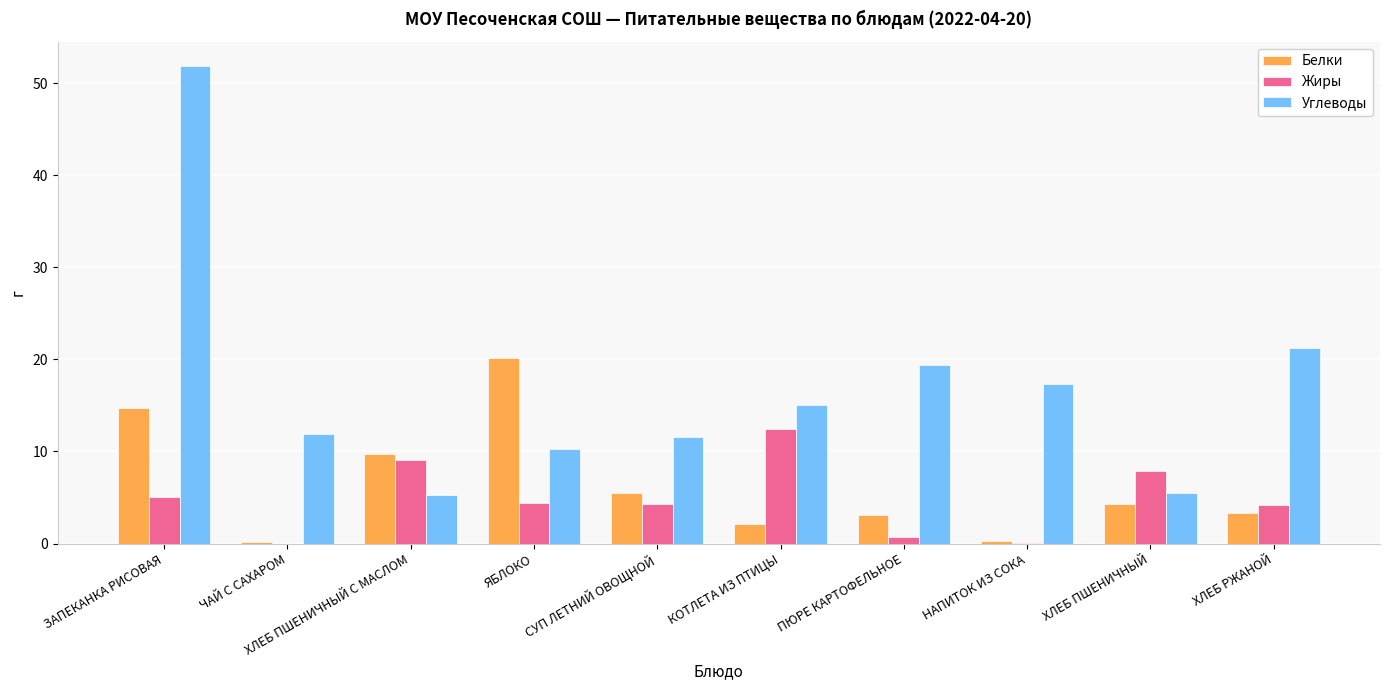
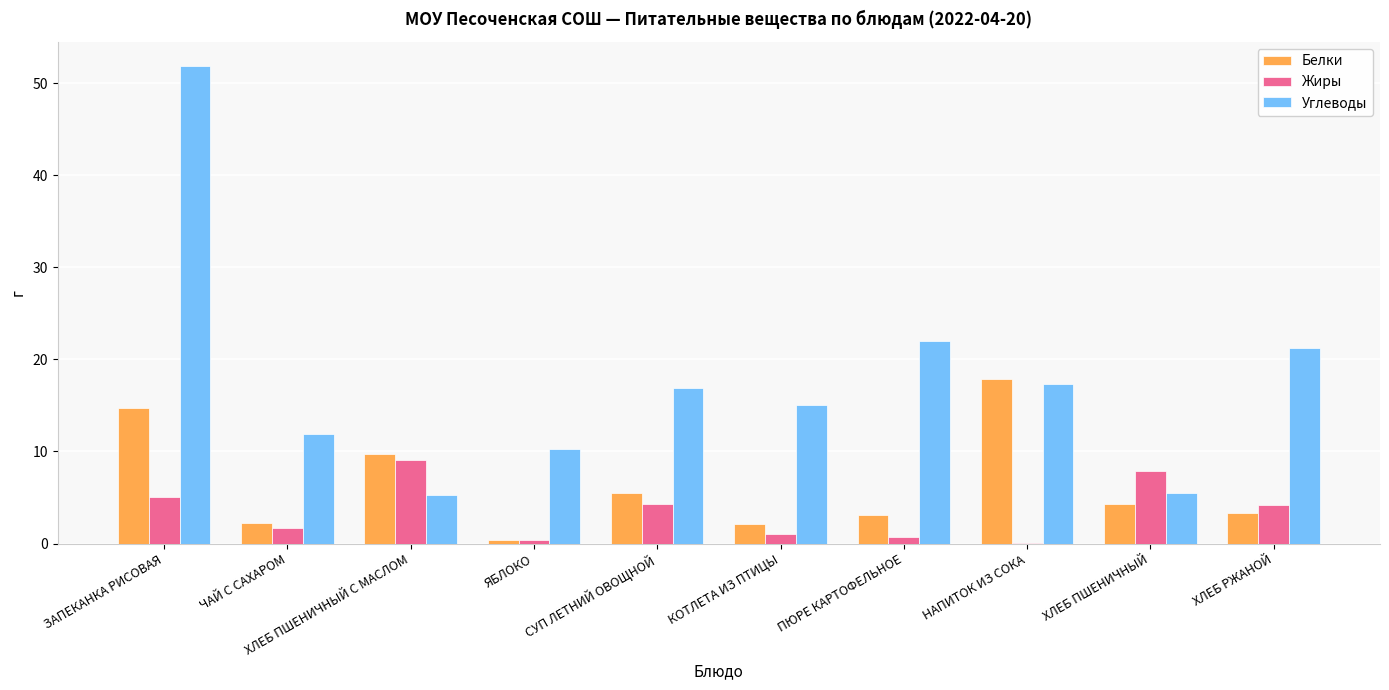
Белки, ЧАЙ С САХАРОМ: 0 -> 2
Жиры, ЧАЙ С САХАРОМ: 0 -> 2
Белки, ЯБЛОКО: 20 -> 0
Жиры, ЯБЛОКО: 4 -> 0
Углеводы, СУП ЛЕТНИЙ ОВОЩНОЙ: 12 -> 17
Жиры, КОТЛЕТА ИЗ ПТИЦЫ: 12 -> 1
Углеводы, ПЮРЕ КАРТОФЕЛЬНОЕ: 19 -> 22
Белки, НАПИТОК ИЗ СОКА: 0 -> 18
